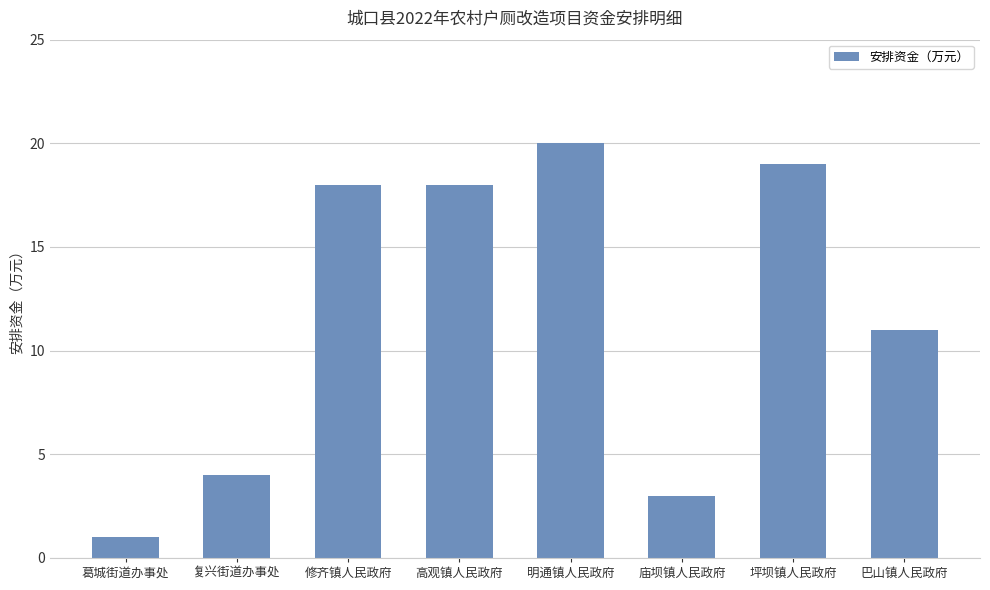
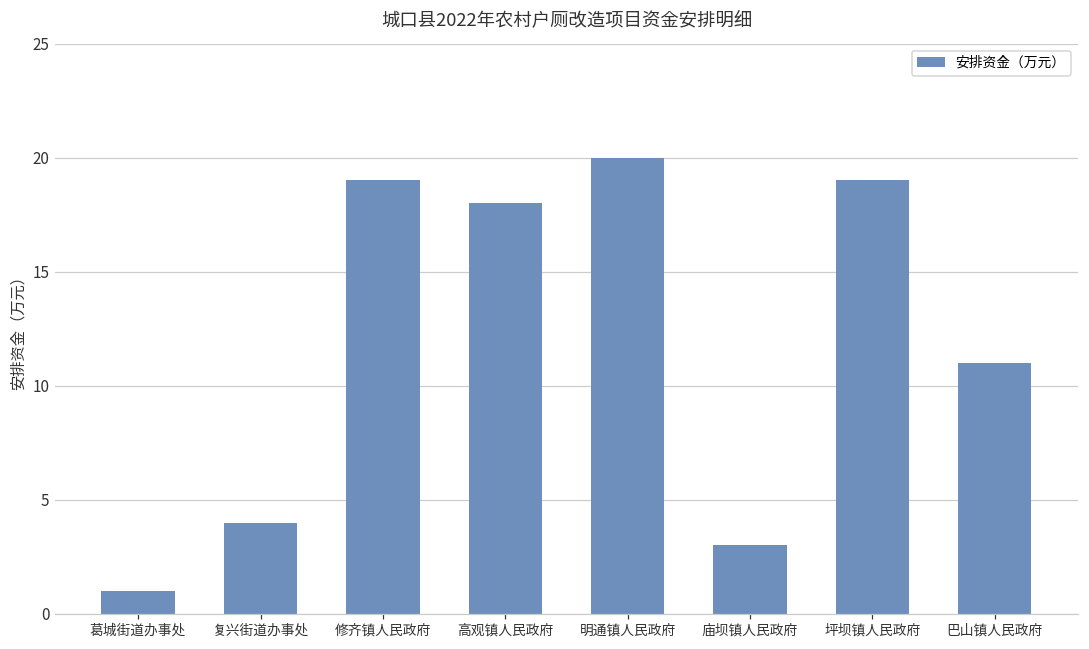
修齐镇人民政府: 18 -> 19
